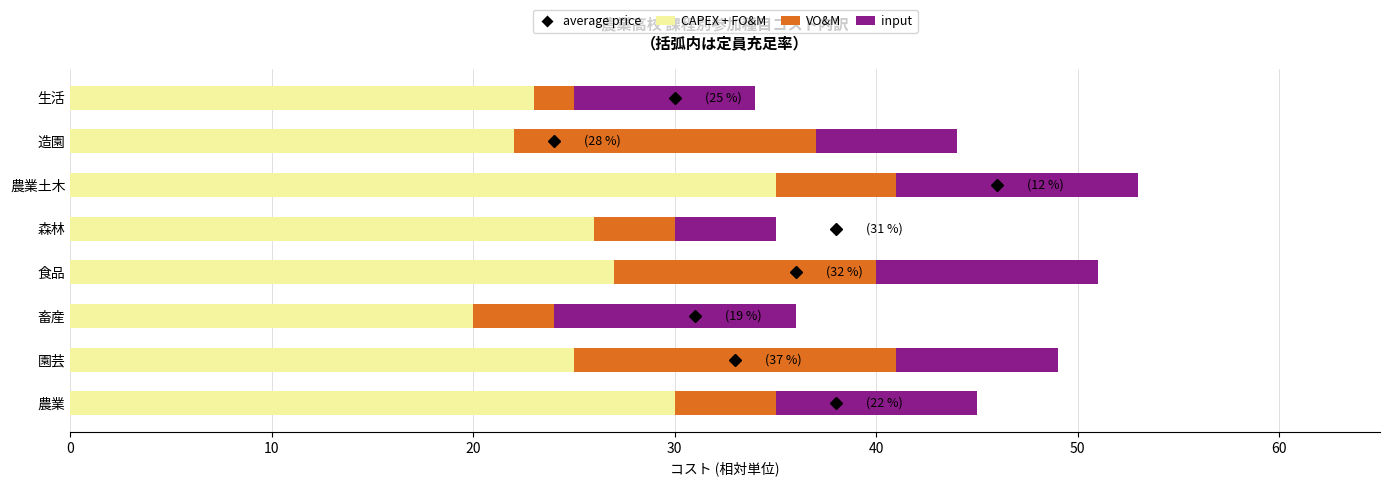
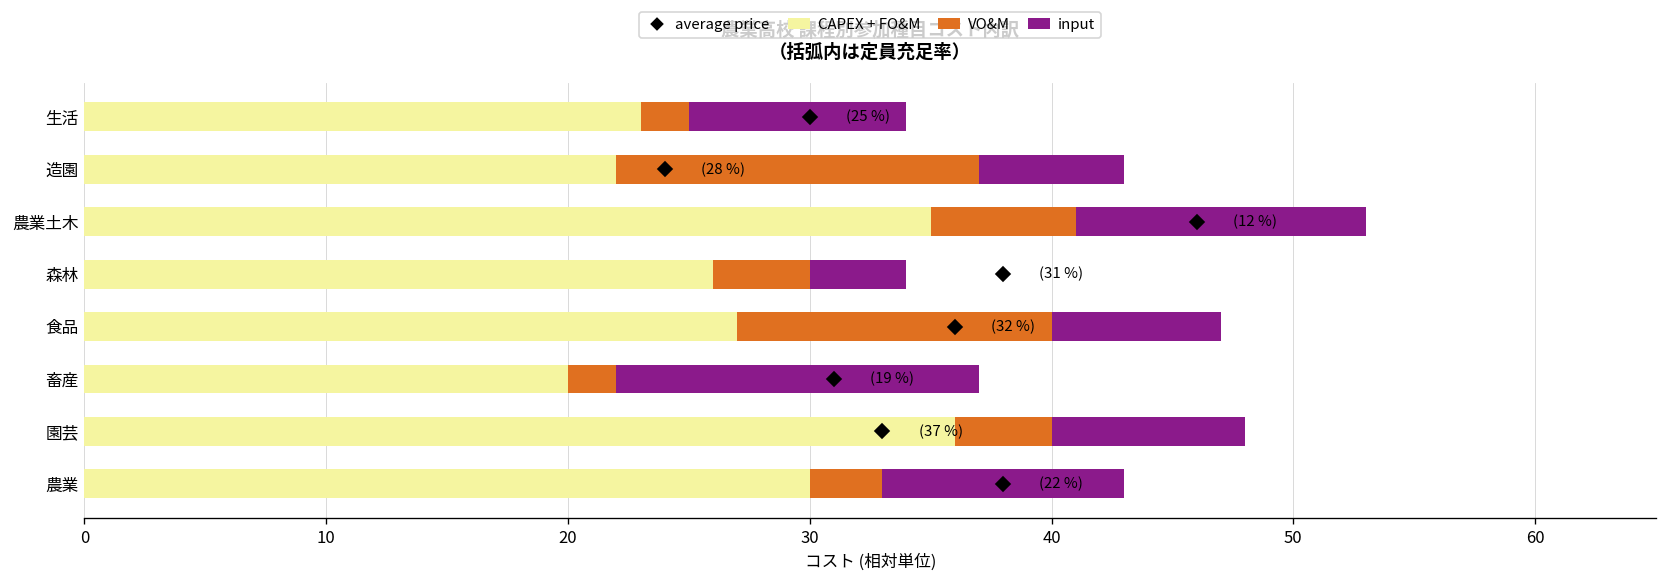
input, 造園: 7 -> 6
input, 森林: 5 -> 4
input, 食品: 11 -> 7
VO&M, 畜産: 4 -> 2
input, 畜産: 12 -> 15
CAPEX + FO&M, 園芸: 25 -> 36
VO&M, 園芸: 16 -> 4
VO&M, 農業: 5 -> 3
